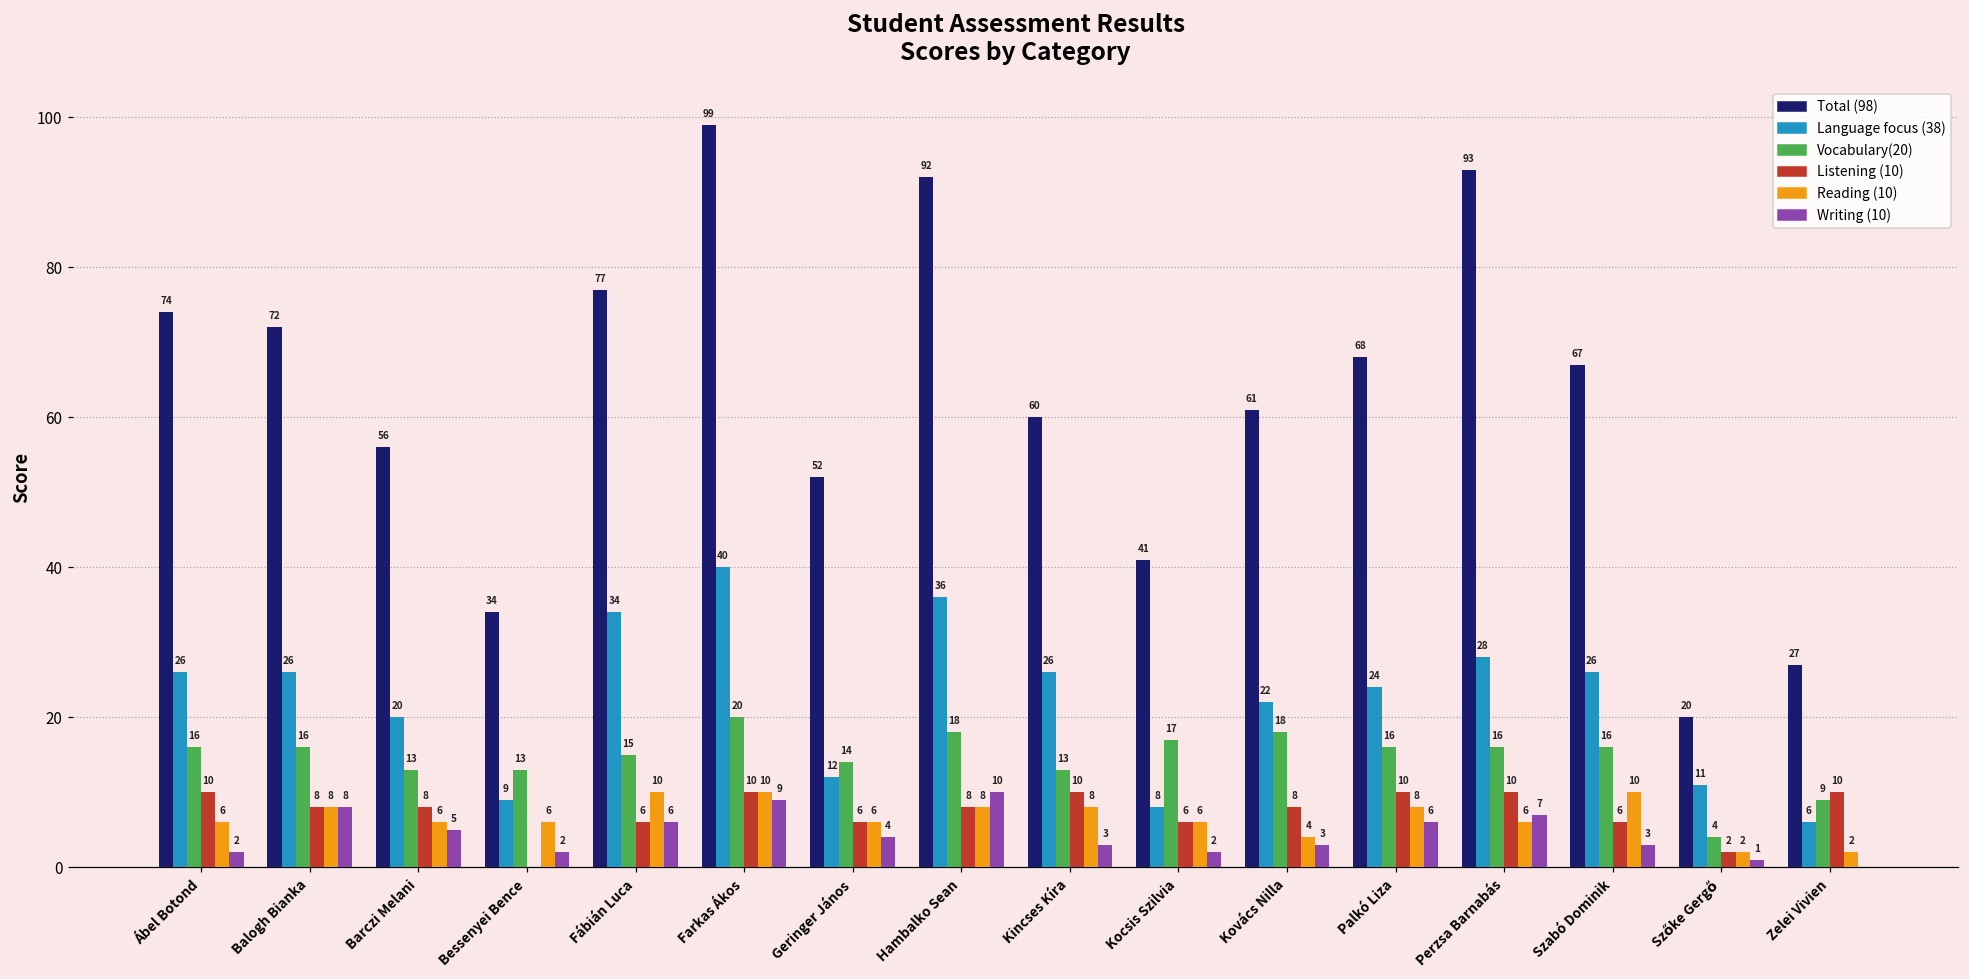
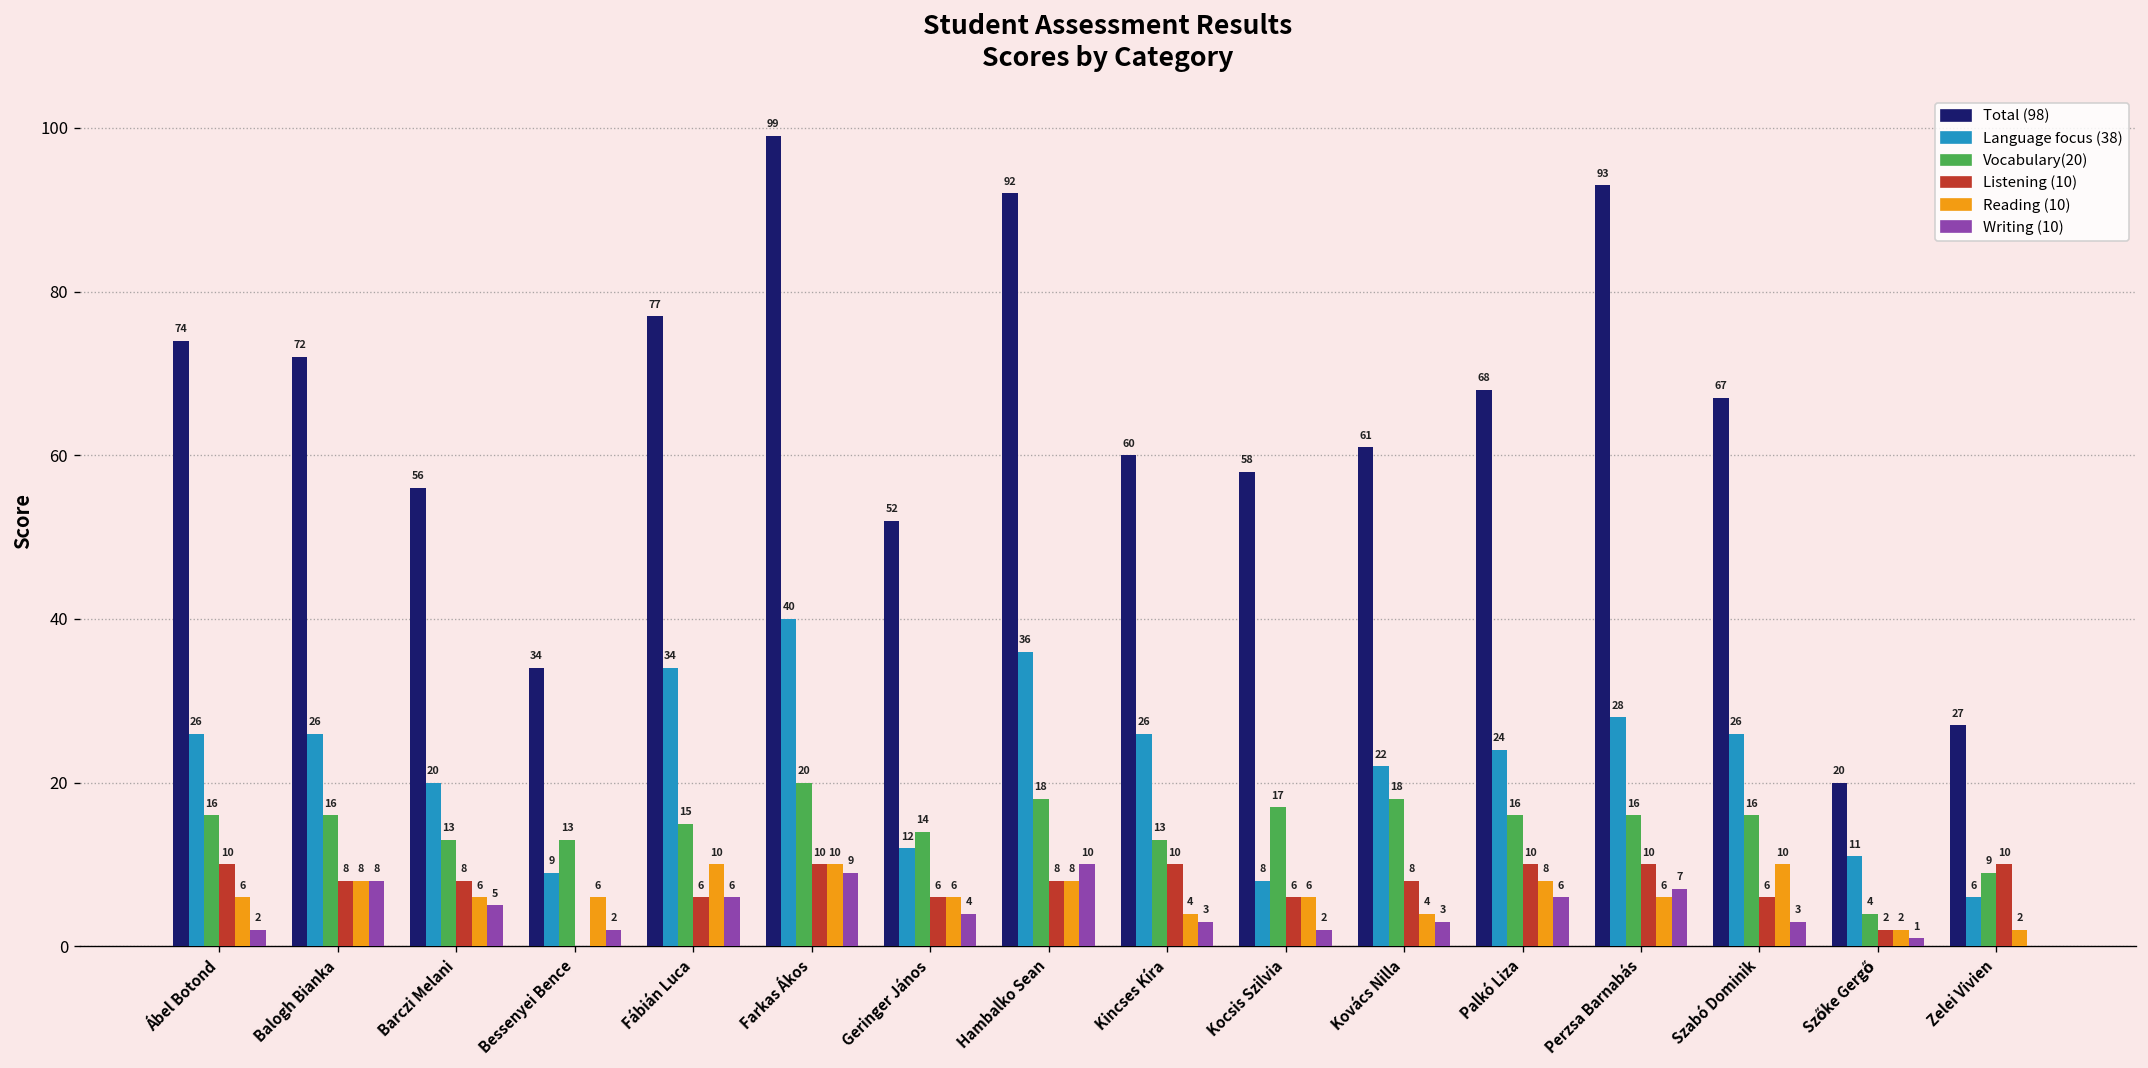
Reading (10), Kincses Kíra: 8 -> 4
Total (98), Kocsis Szilvia: 41 -> 58
